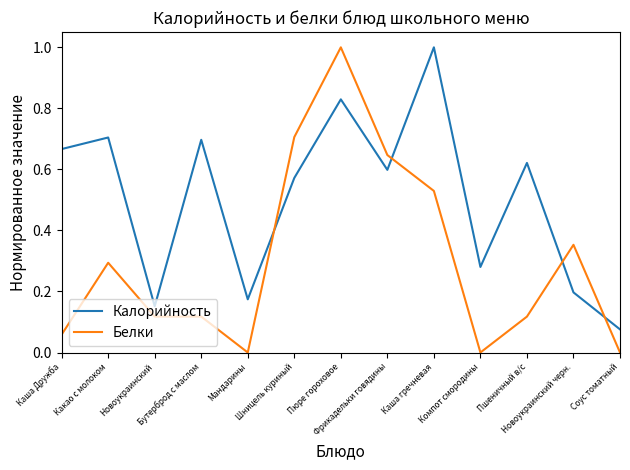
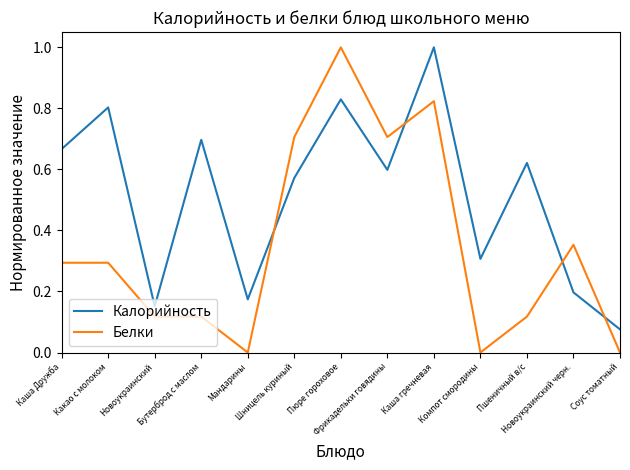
Белки, Каша Дружба: 0.06 -> 0.29
Калорийность, Какао с молоком: 0.70 -> 0.80
Белки, Фрикадельки говядины: 0.65 -> 0.71
Белки, Каша гречневая: 0.53 -> 0.82
Калорийность, Компот смородины: 0.28 -> 0.31
